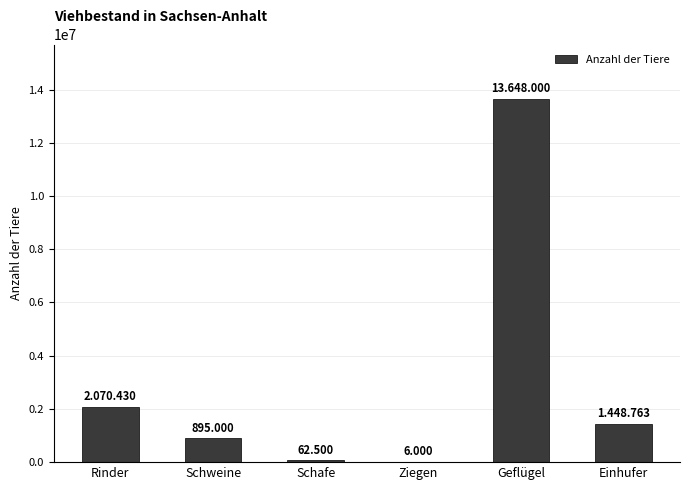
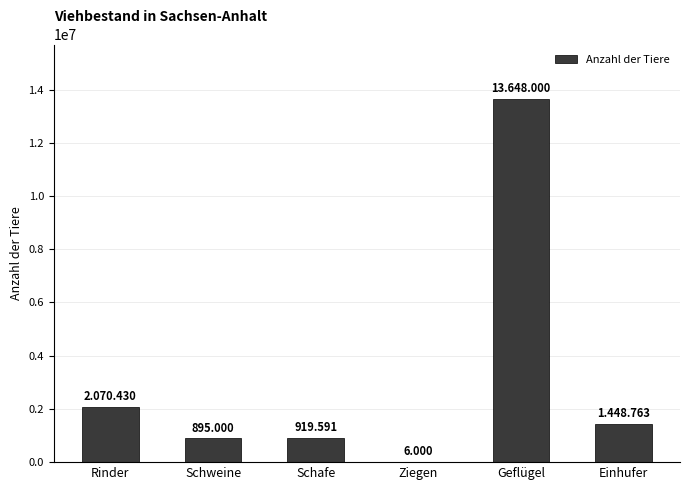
Schafe: 62.500 -> 919.591
